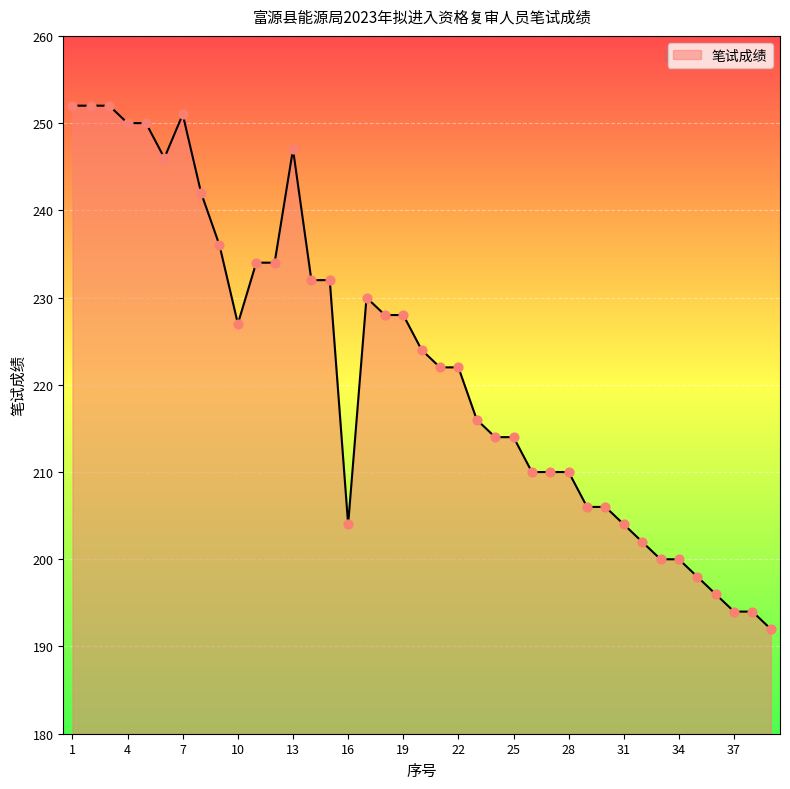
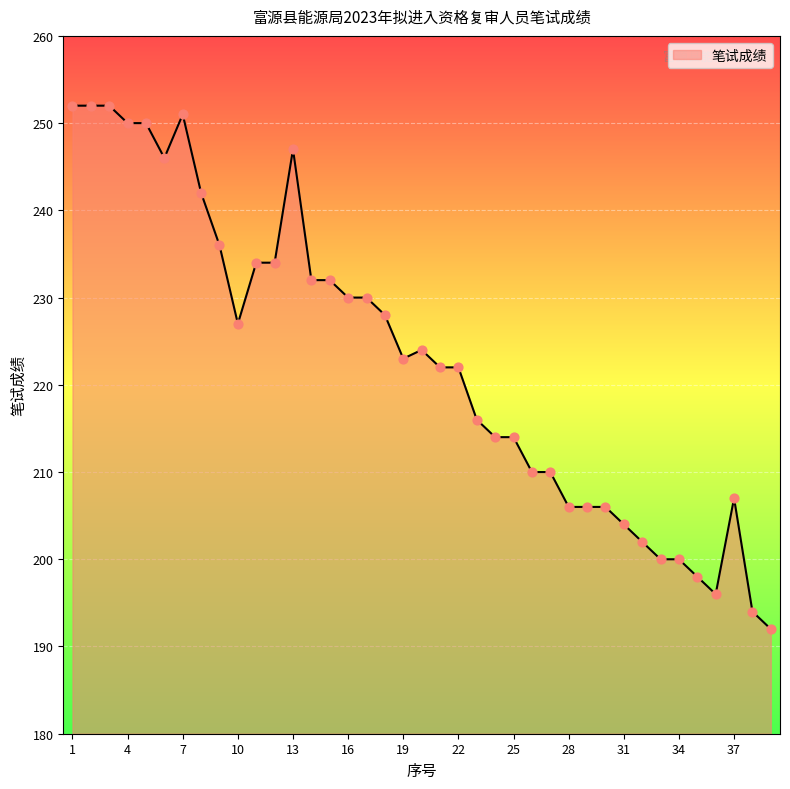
16: 204 -> 230
19: 228 -> 223
28: 210 -> 206
37: 194 -> 207
